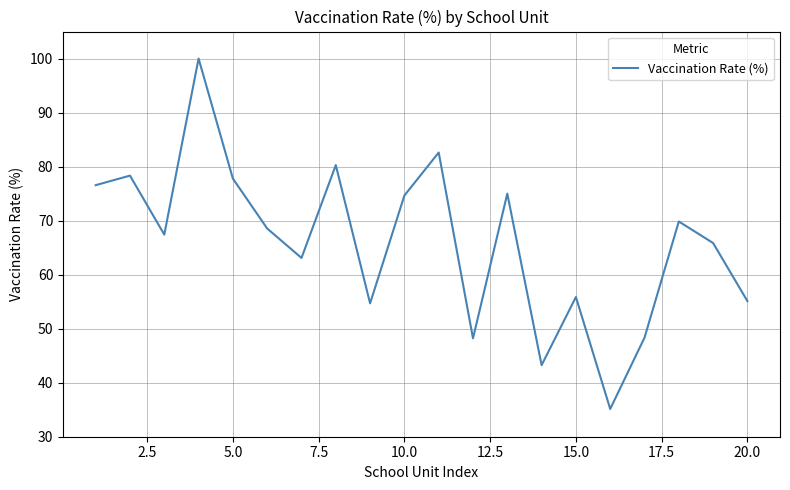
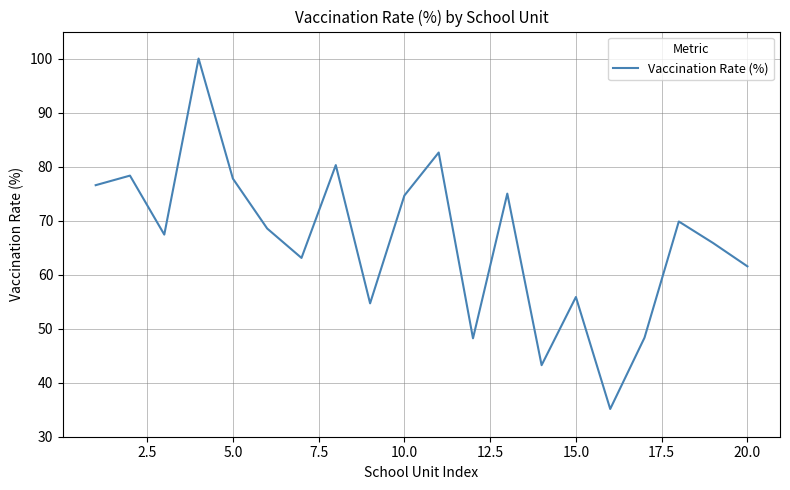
20.0: 55 -> 62
